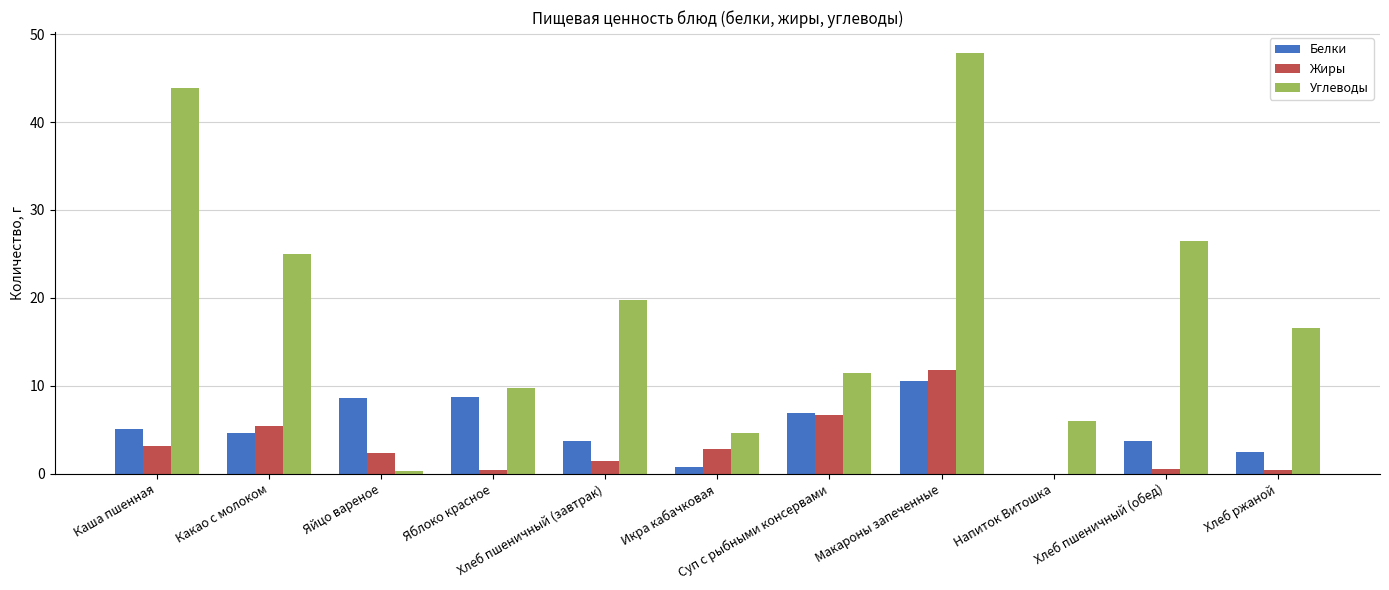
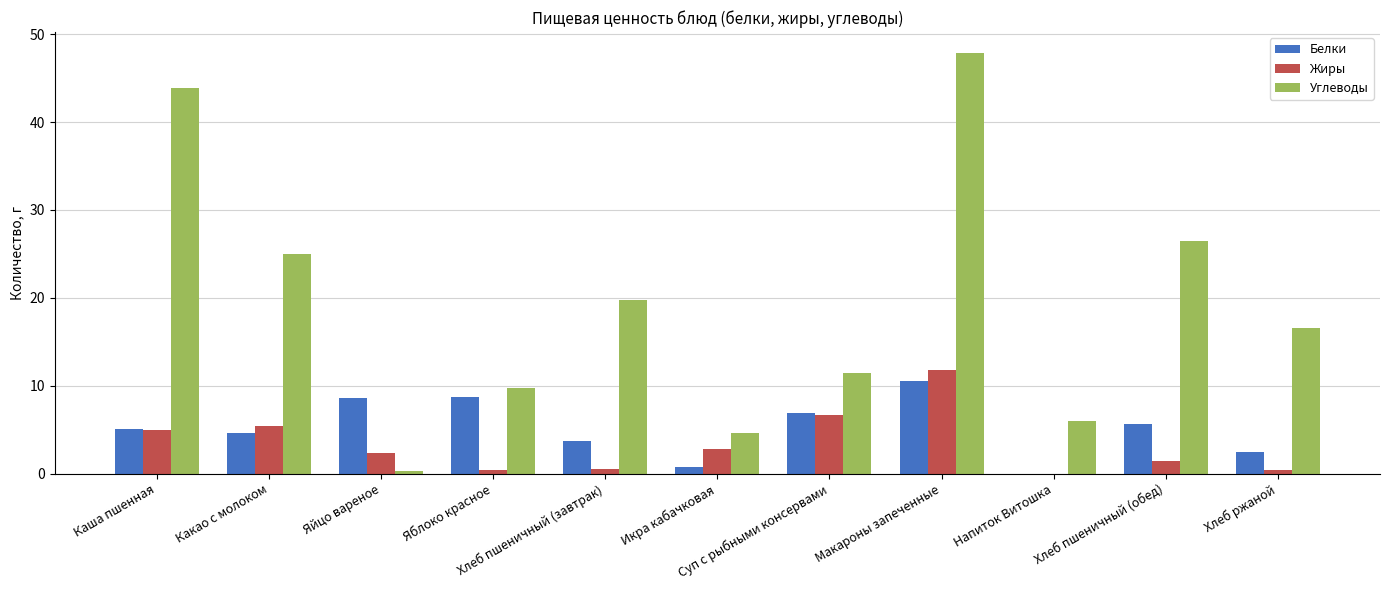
Жиры, Каша пшенная: 3 -> 5
Жиры, Хлеб пшеничный (завтрак): 1.5 -> 0.5
Белки, Хлеб пшеничный (обед): 4 -> 6
Жиры, Хлеб пшеничный (обед): 0 -> 1
